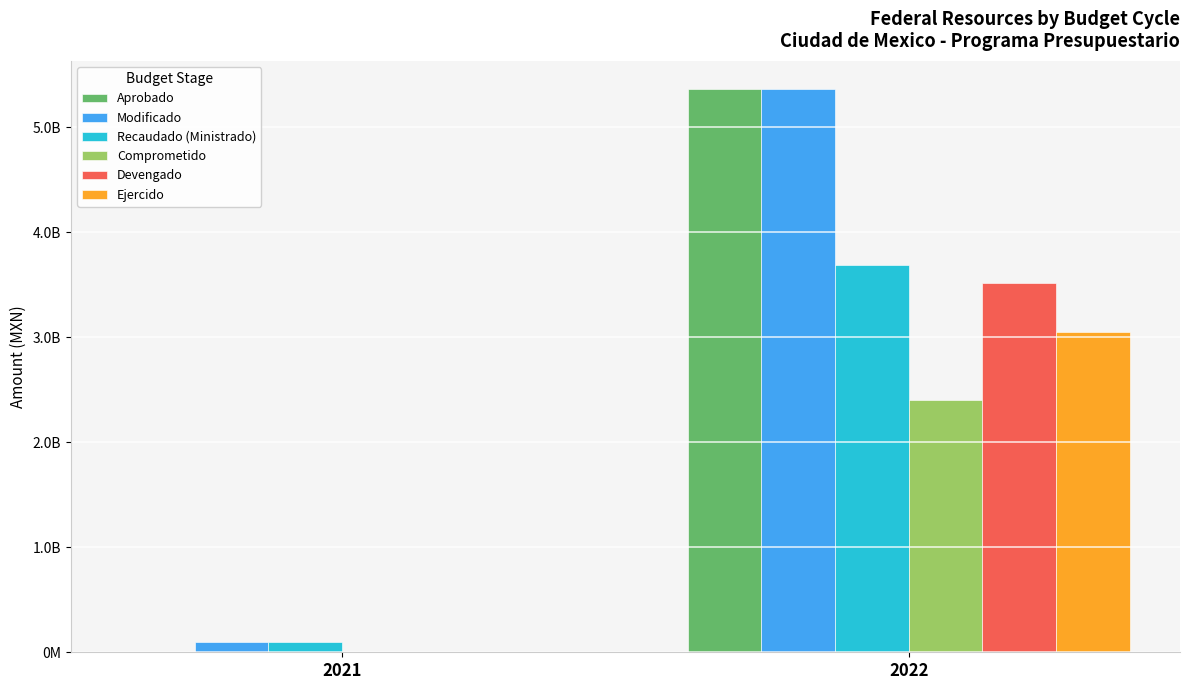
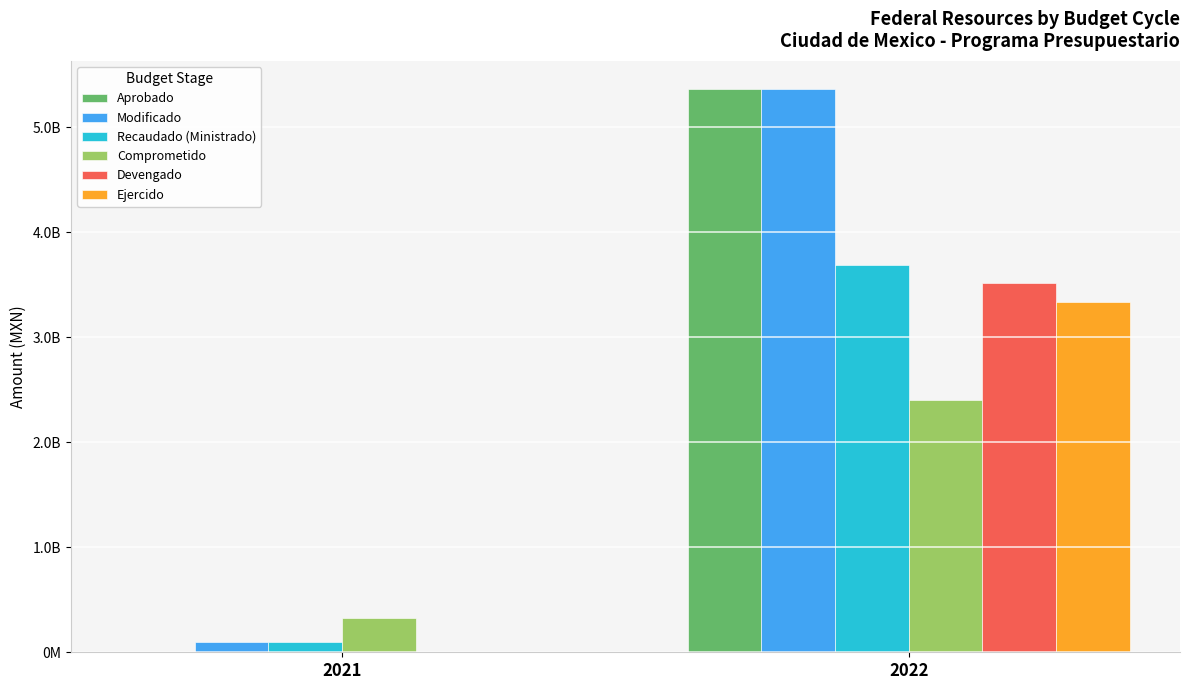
Comprometido, 2021: 0 -> 330000000
Ejercido, 2022: 3050000000 -> 3330000000
